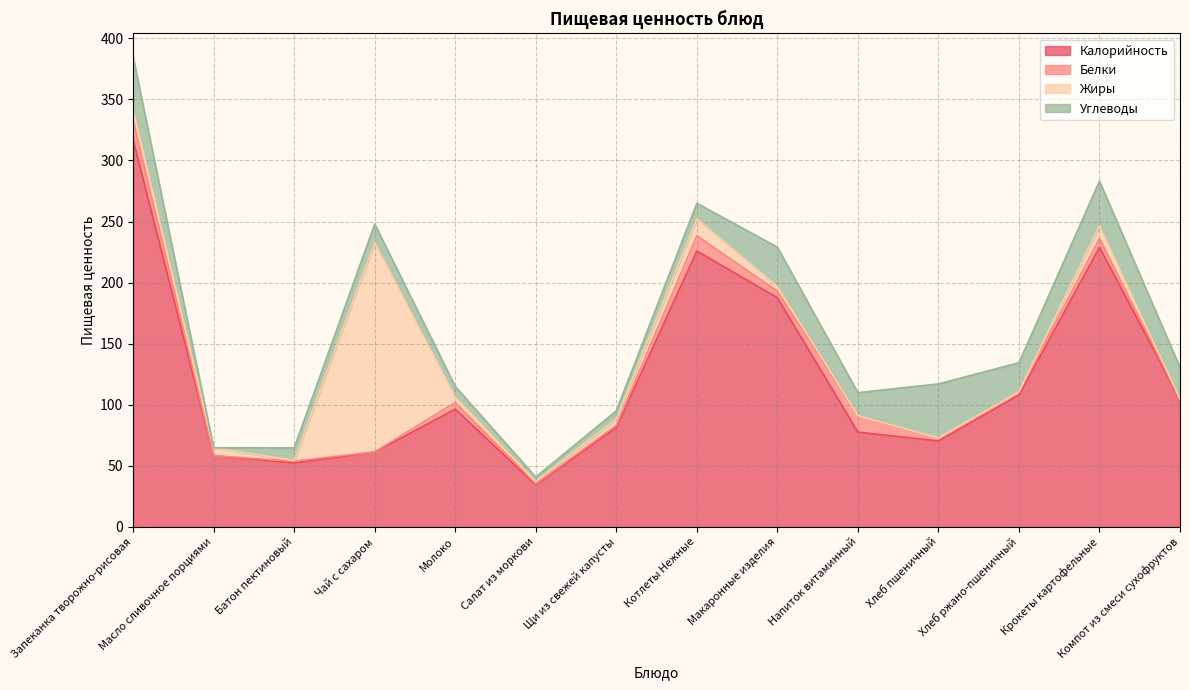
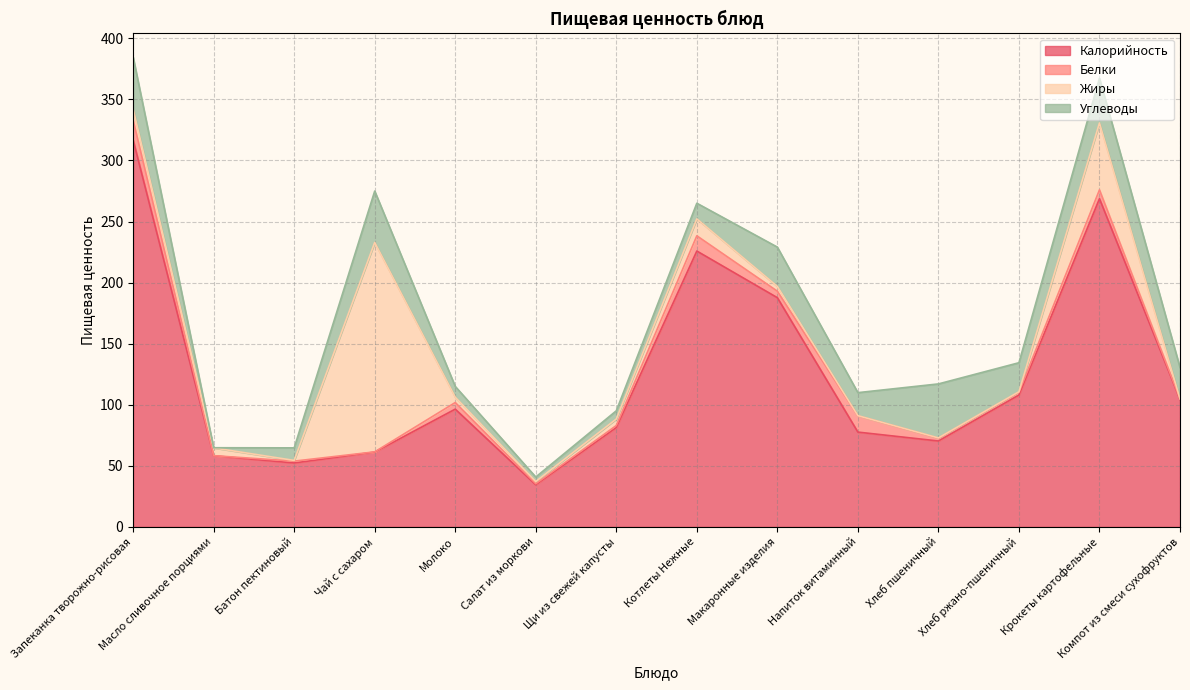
Углеводы, Чай с сахаром: 15 -> 42
Калорийность, Крокеты картофельные: 229 -> 269
Жиры, Крокеты картофельные: 10 -> 55
